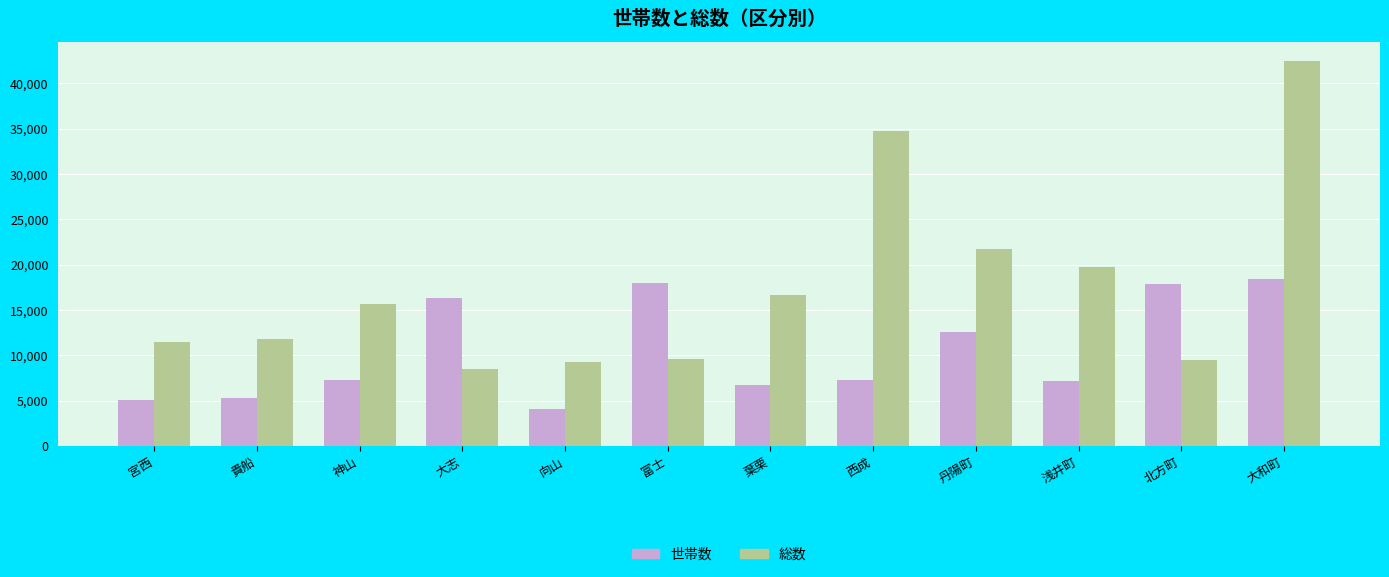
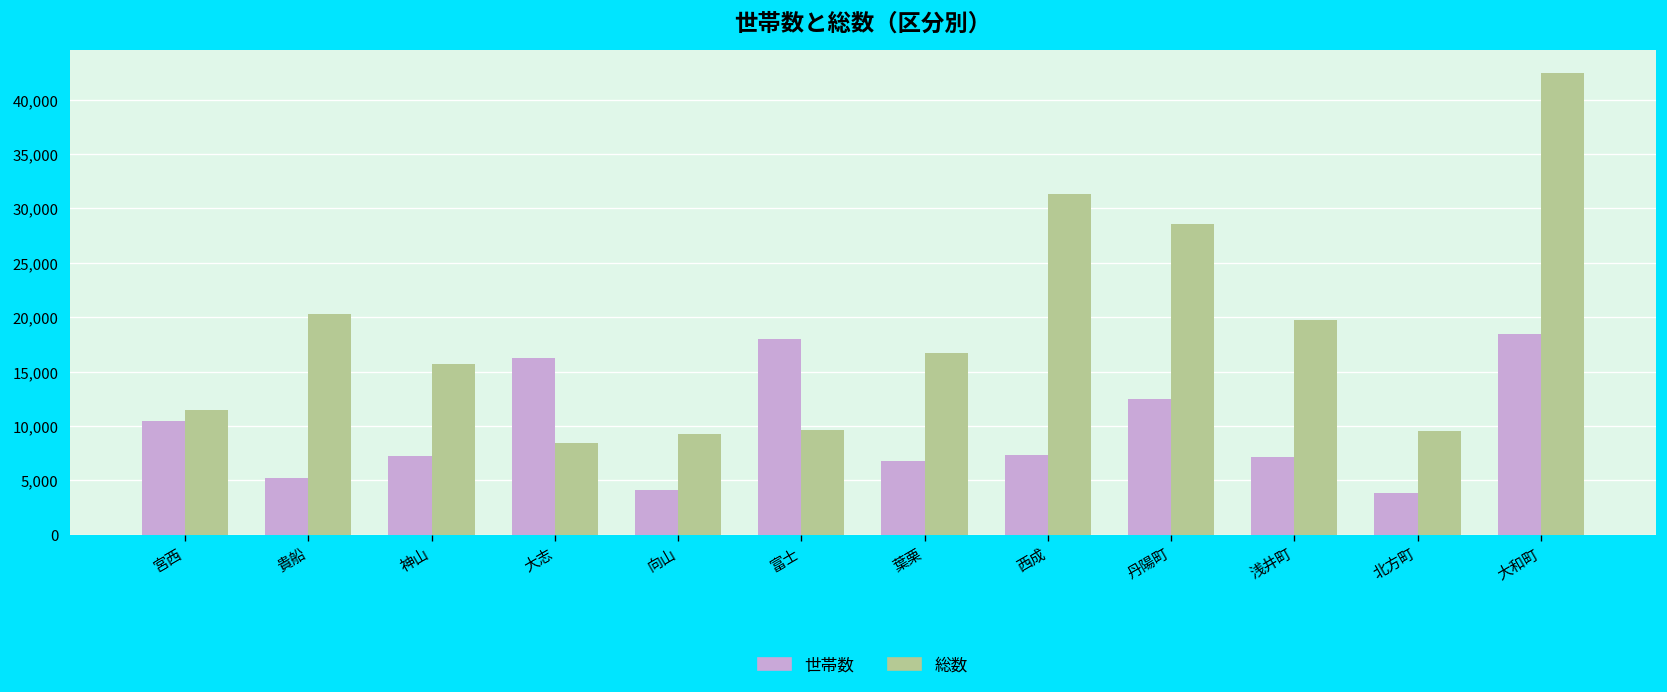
世帯数, 宮西: 5,000 -> 10,000
総数, 貴船: 12,000 -> 20,000
総数, 西成: 35,000 -> 31,000
総数, 丹陽町: 22,000 -> 29,000
世帯数, 北方町: 18,000 -> 4,000
